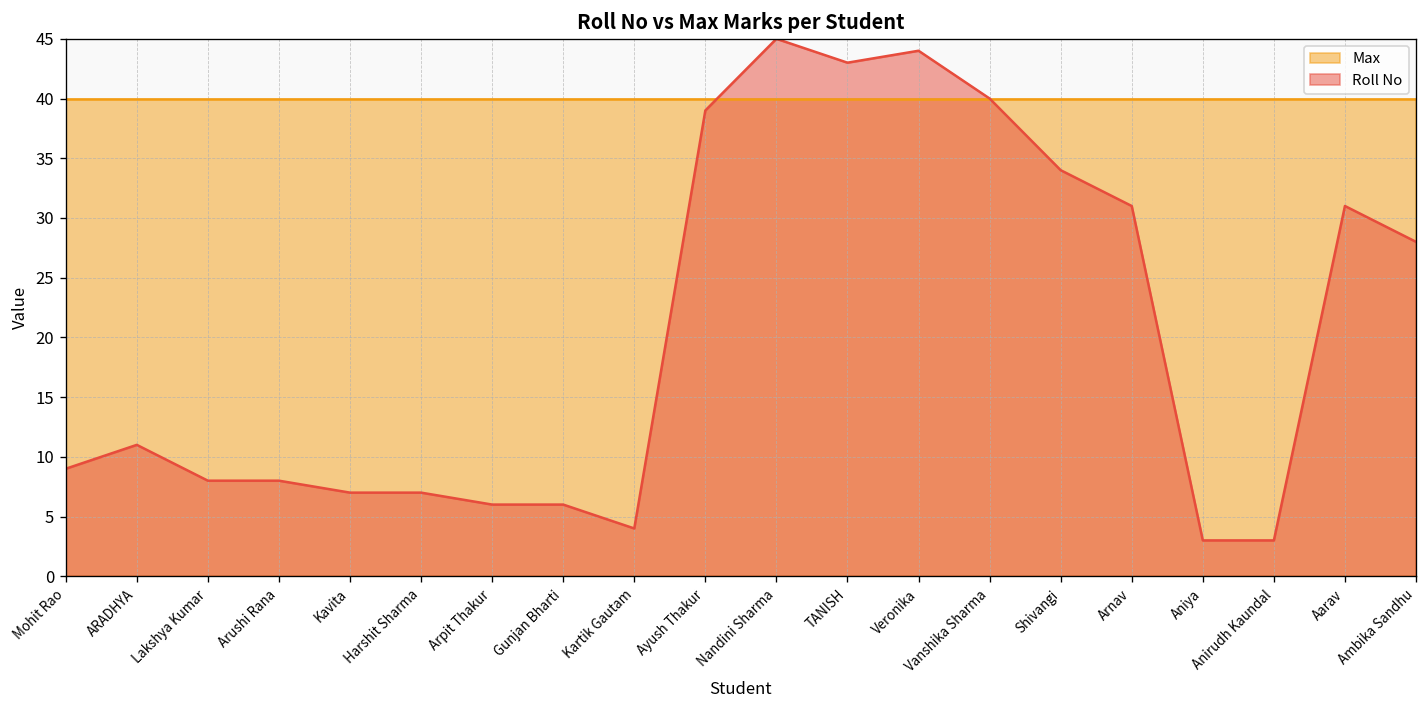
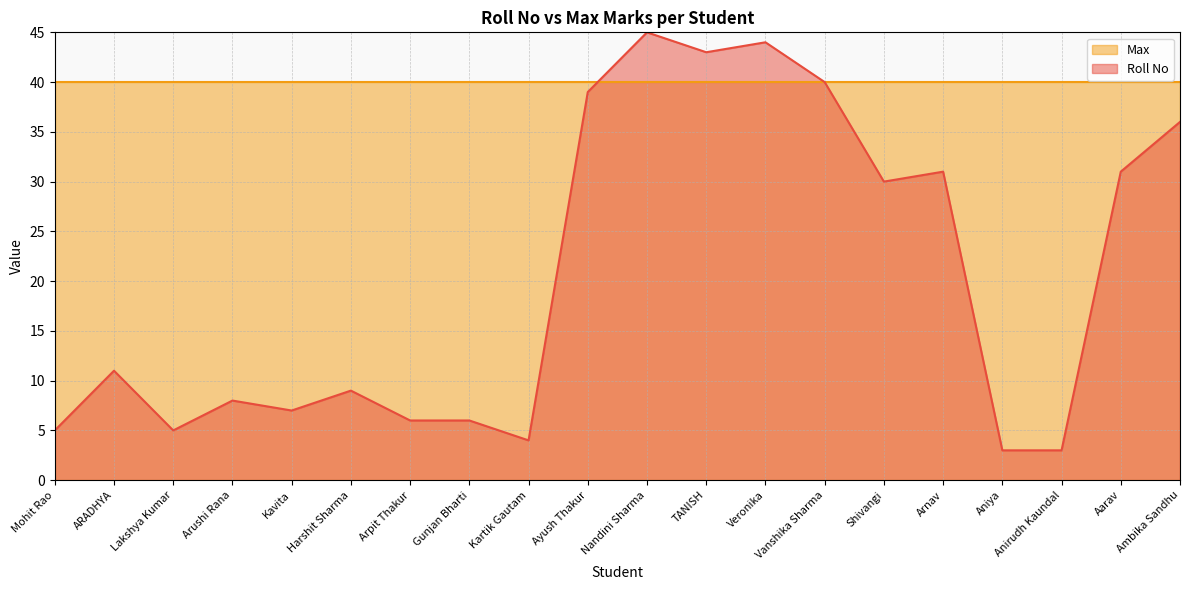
Roll No, Mohit Rao: 9 -> 5
Roll No, Lakshya Kumar: 8 -> 5
Roll No, Harshit Sharma: 7 -> 9
Roll No, Shivangi: 34 -> 30
Roll No, Ambika Sandhu: 28 -> 36
